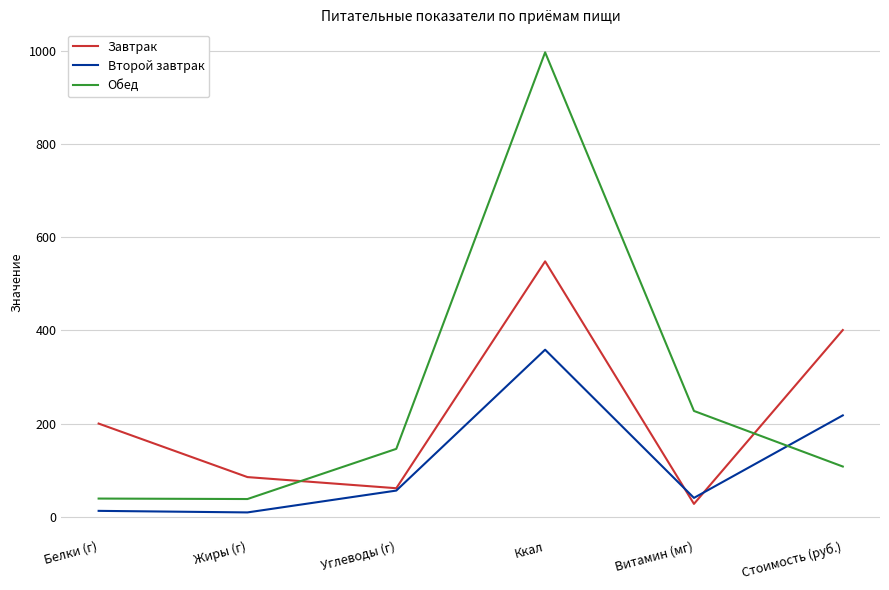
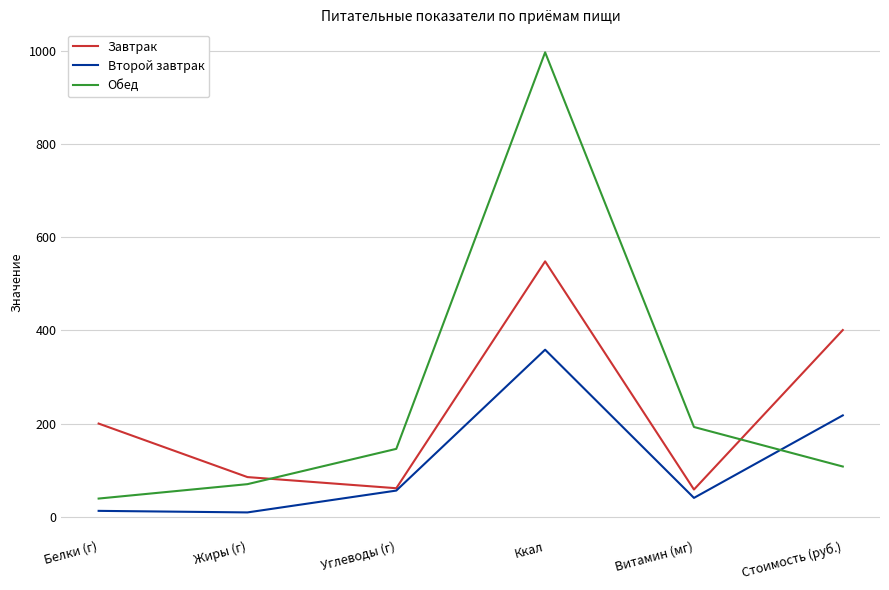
Обед, Жиры (г): 40 -> 70
Завтрак, Витамин (мг): 30 -> 60
Обед, Витамин (мг): 230 -> 190
